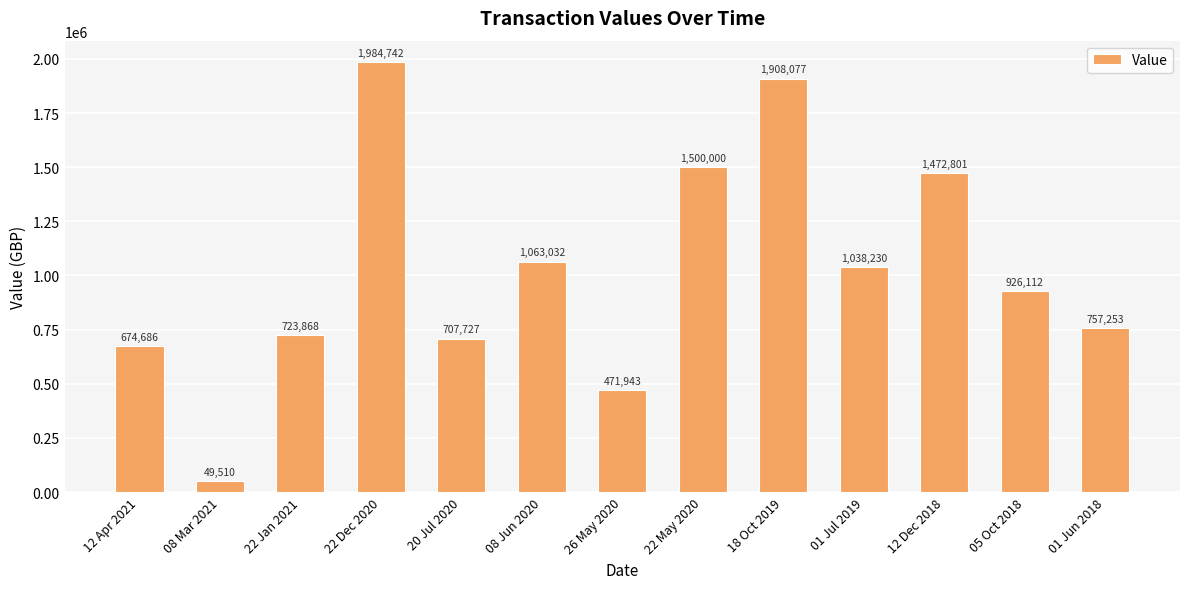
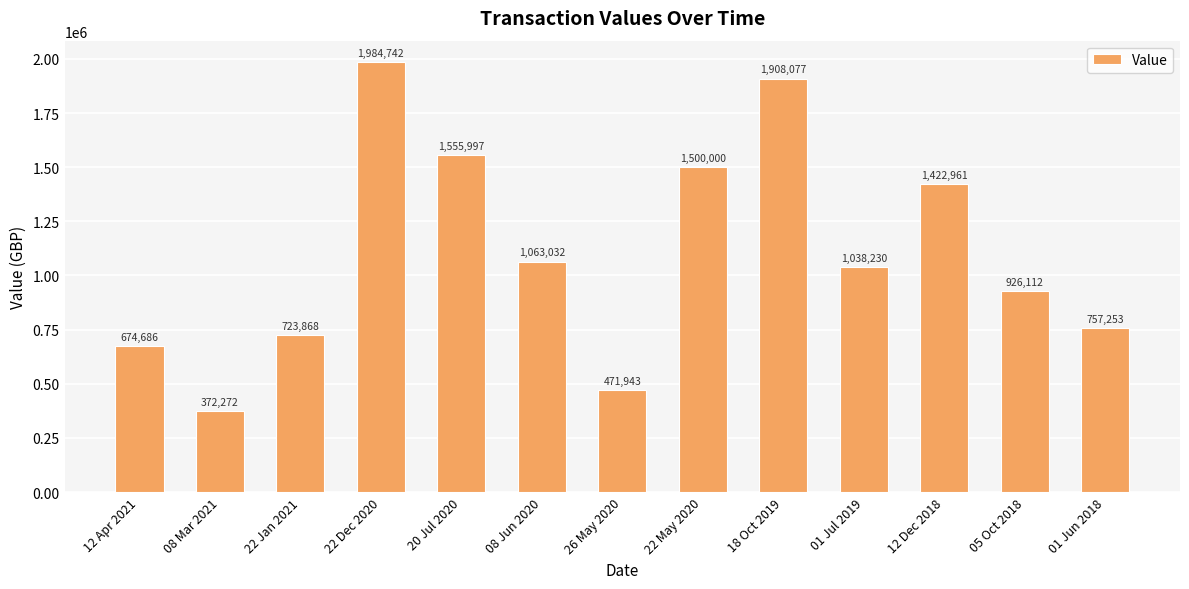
08 Mar 2021: 49,510 -> 372,272
20 Jul 2020: 707,727 -> 1,555,997
12 Dec 2018: 1,472,801 -> 1,422,961
